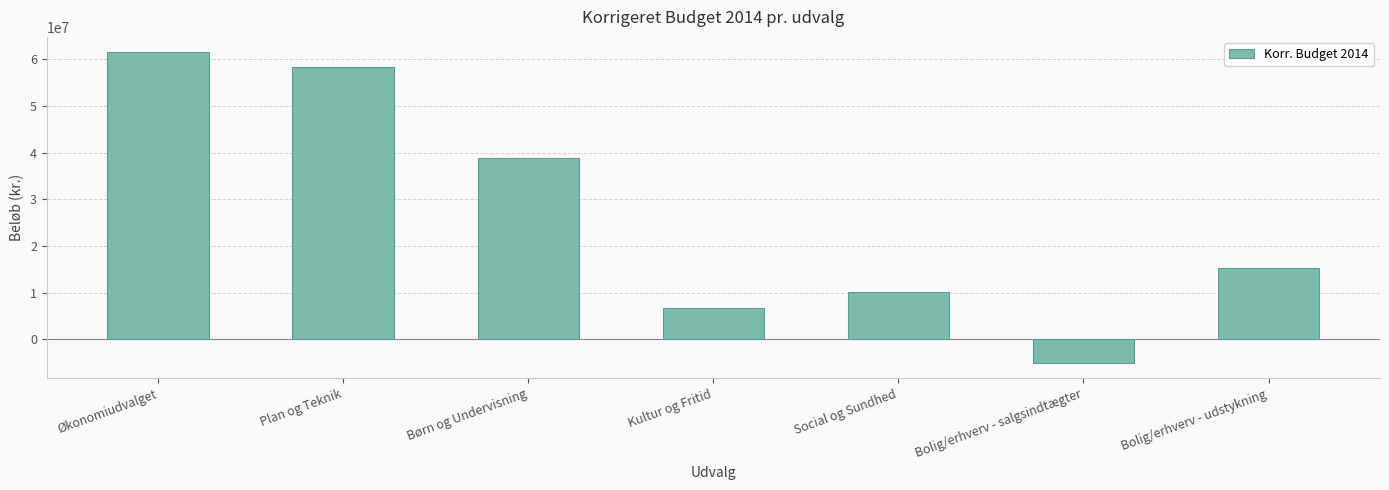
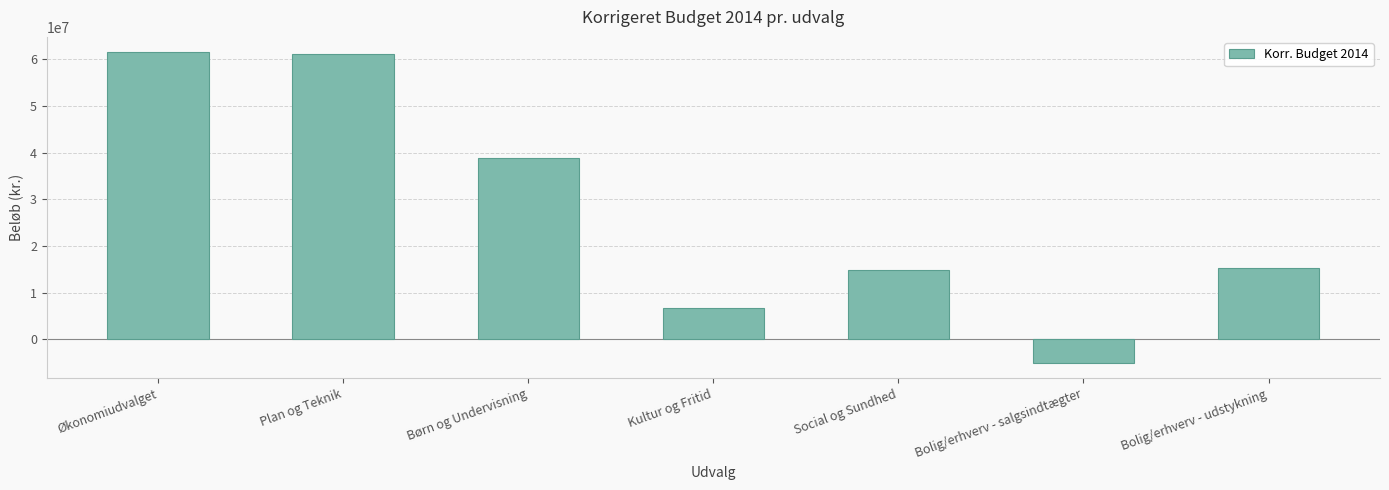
Plan og Teknik: 58000000 -> 61000000
Social og Sundhed: 10000000 -> 15000000
